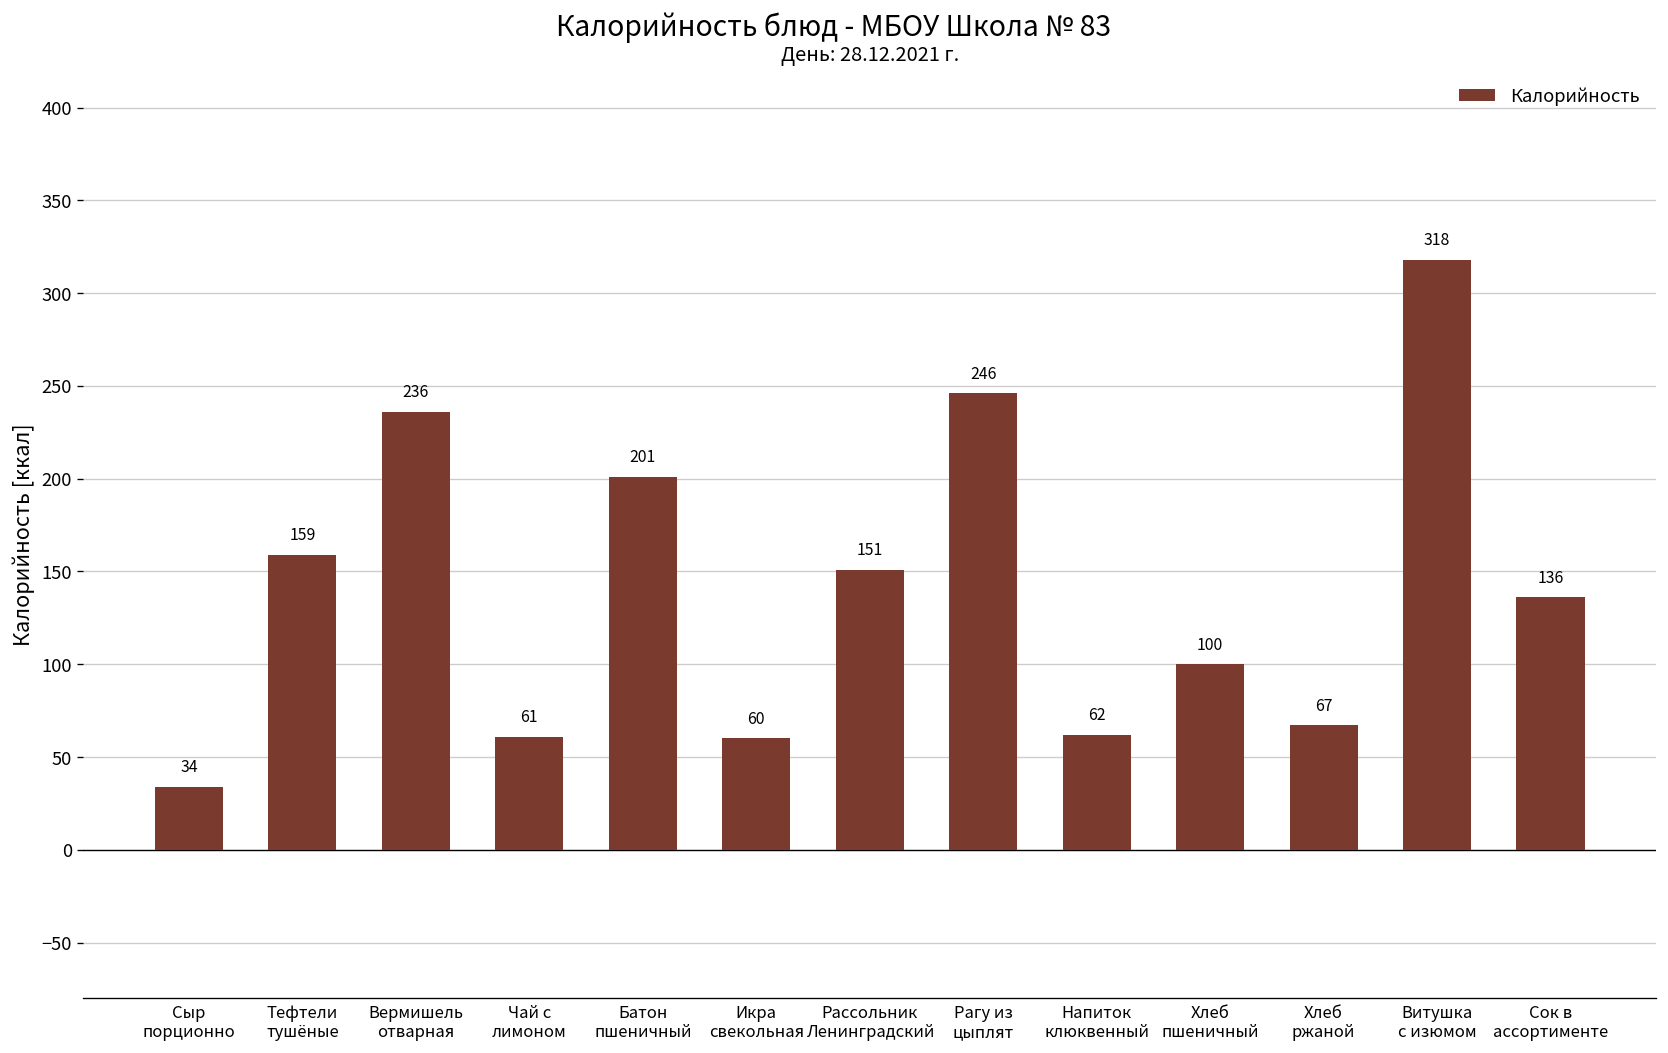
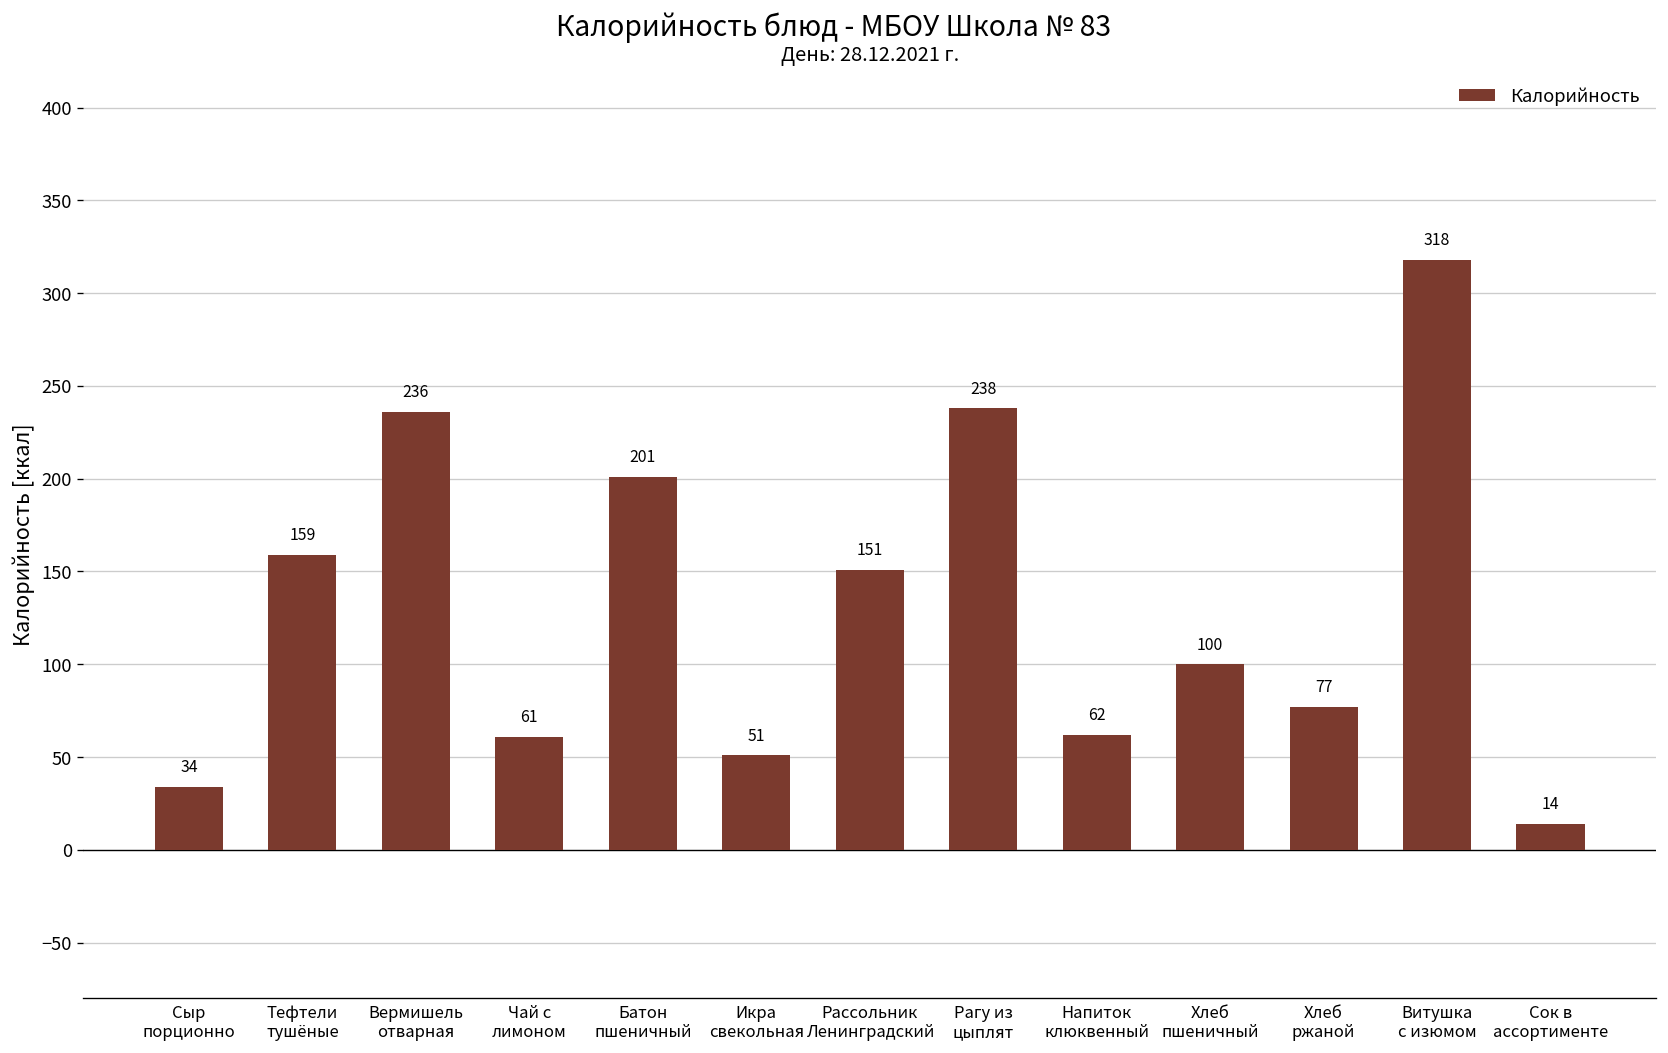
Икра свекольная: 60 -> 51
Рагу из цыплят: 246 -> 238
Хлеб ржаной: 67 -> 77
Сок в ассортименте: 136 -> 14
